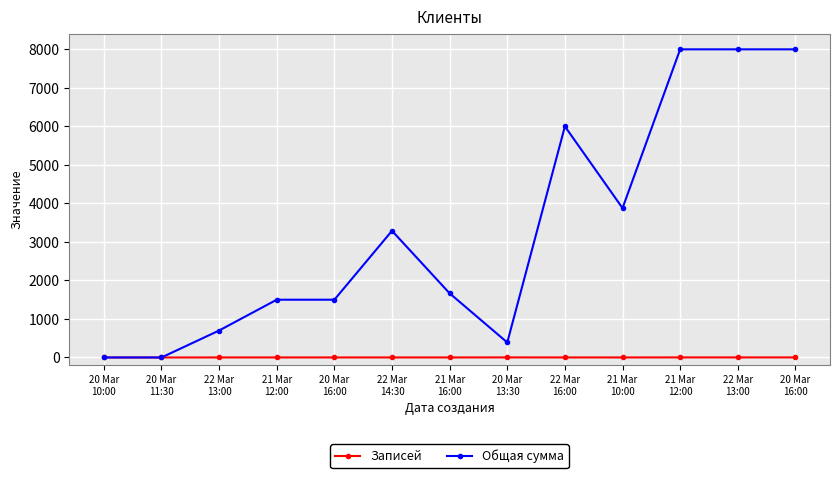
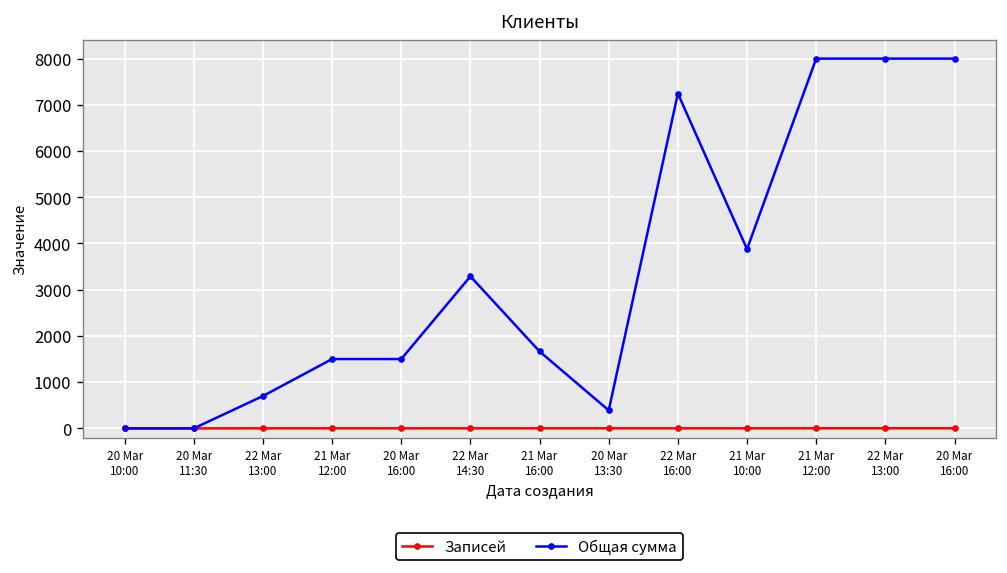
Общая сумма, 22 Mar 16:00: 6000 -> 7200
